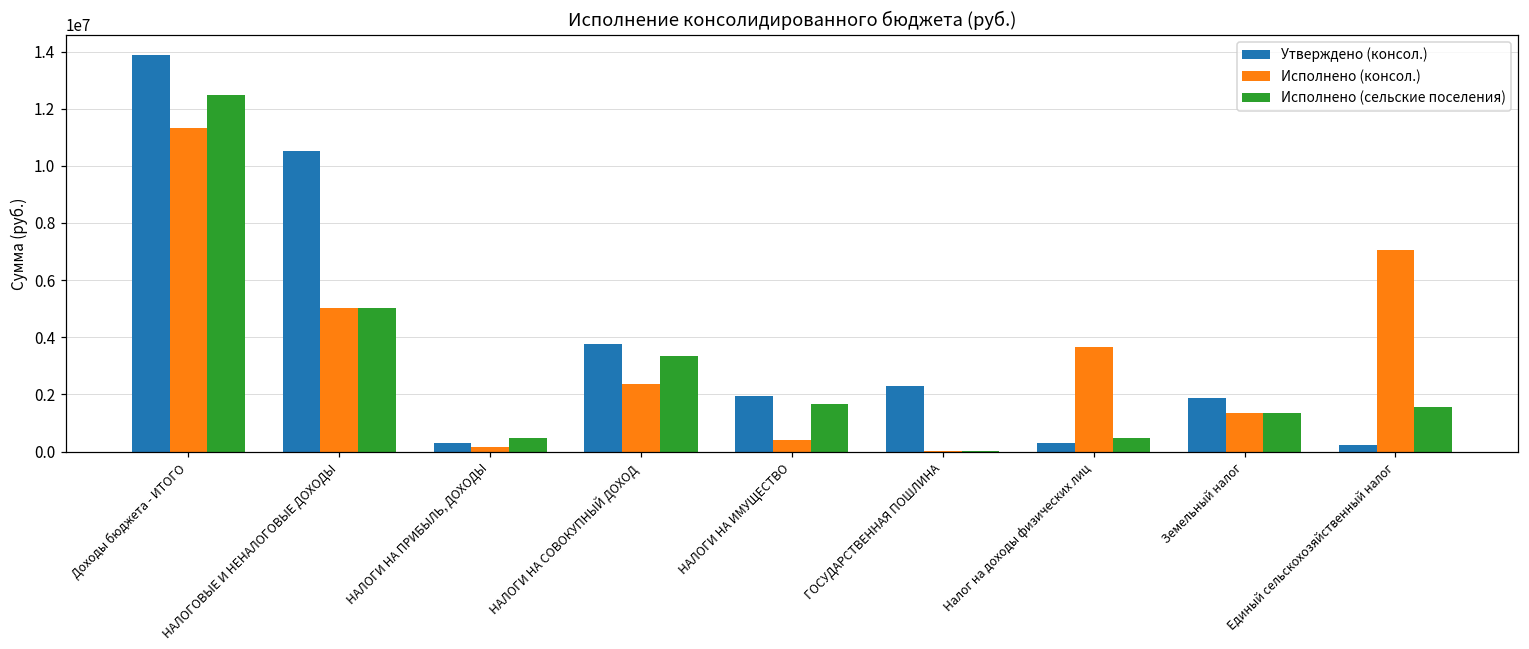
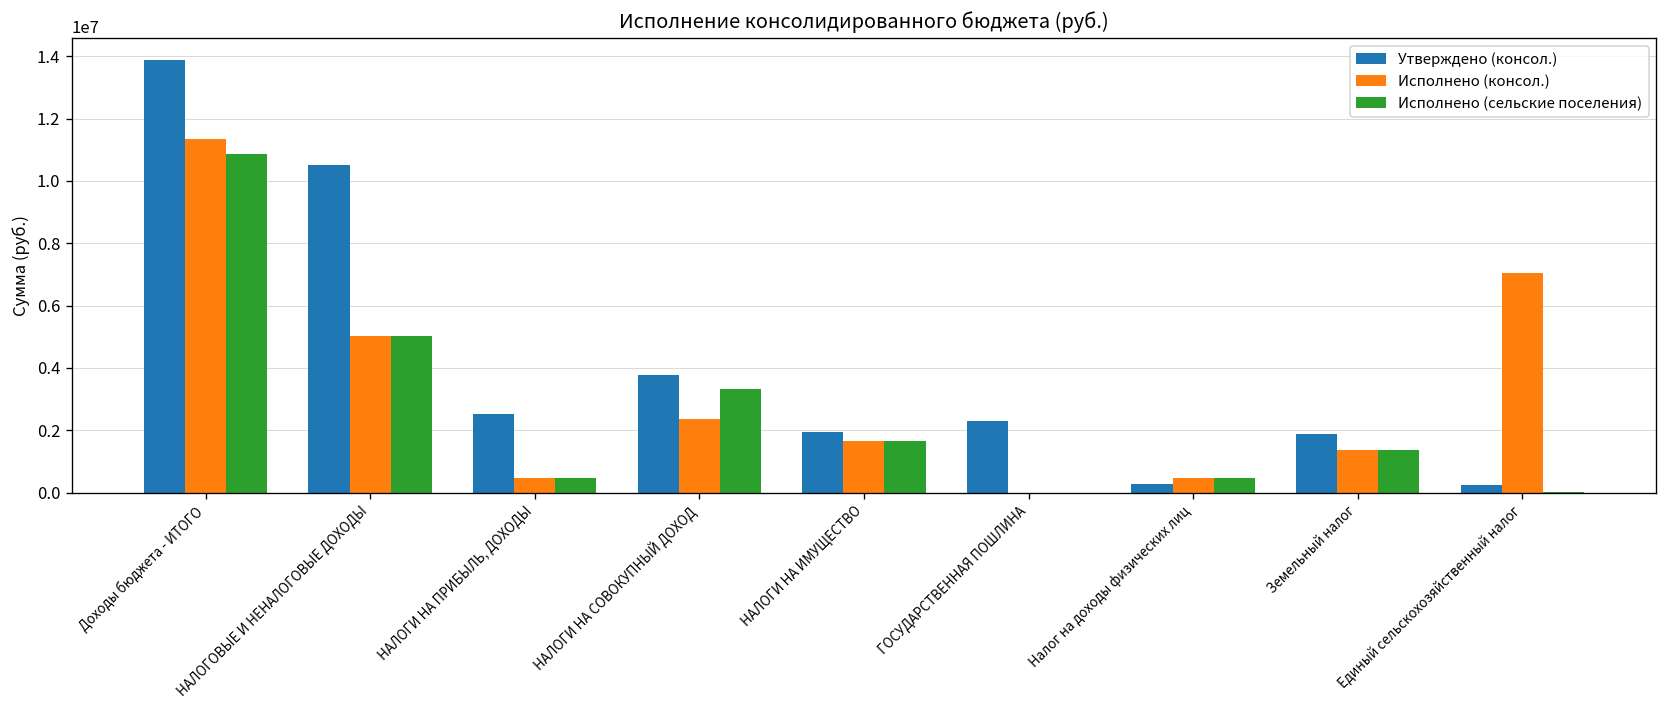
Исполнено (сельские поселения), Доходы бюджета - ИТОГО: 12500000 -> 10900000
Утверждено (консол.), НАЛОГИ НА ПРИБЫЛЬ, ДОХОДЫ: 300000 -> 2500000
Исполнено (консол.), НАЛОГИ НА ПРИБЫЛЬ, ДОХОДЫ: 200000 -> 500000
Исполнено (консол.), НАЛОГИ НА ИМУЩЕСТВО: 400000 -> 1700000
Исполнено (консол.), Налог на доходы физических лиц: 3700000 -> 500000
Исполнено (сельские поселения), Единый сельскохозяйственный налог: 1600000 -> 0
